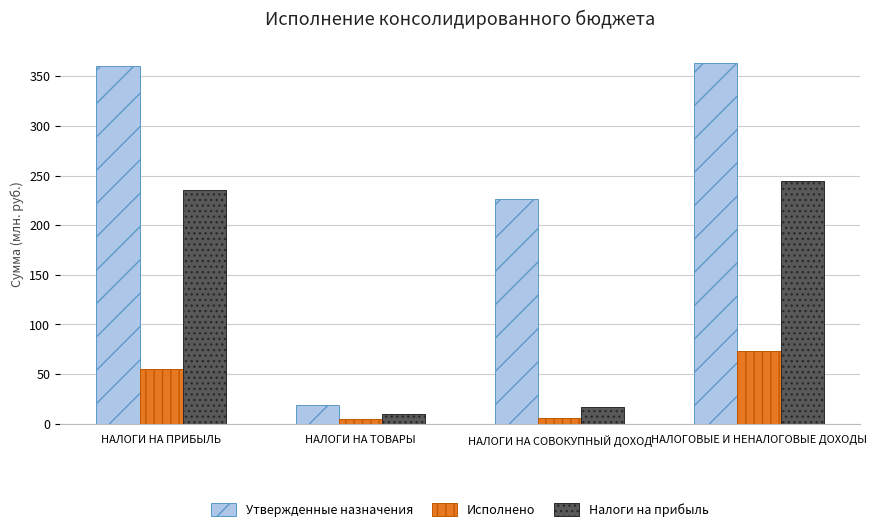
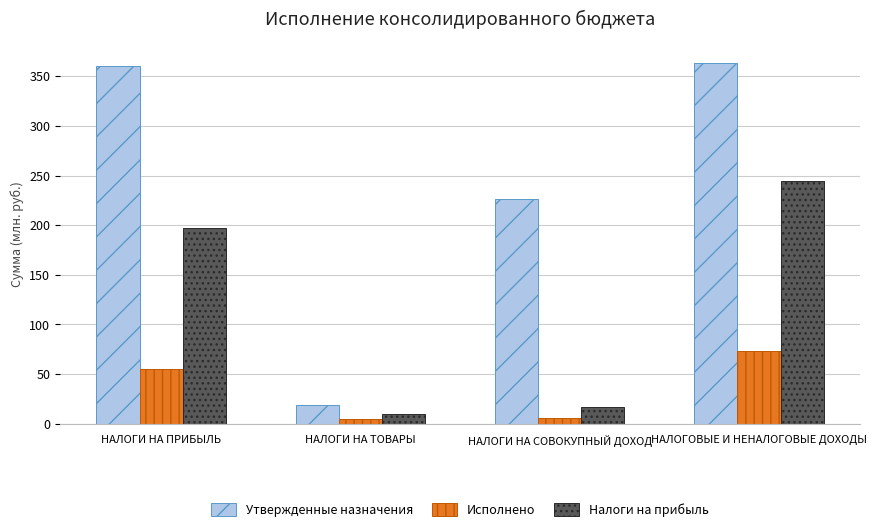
Налоги на прибыль, НАЛОГИ НА ПРИБЫЛЬ: 240 -> 200
